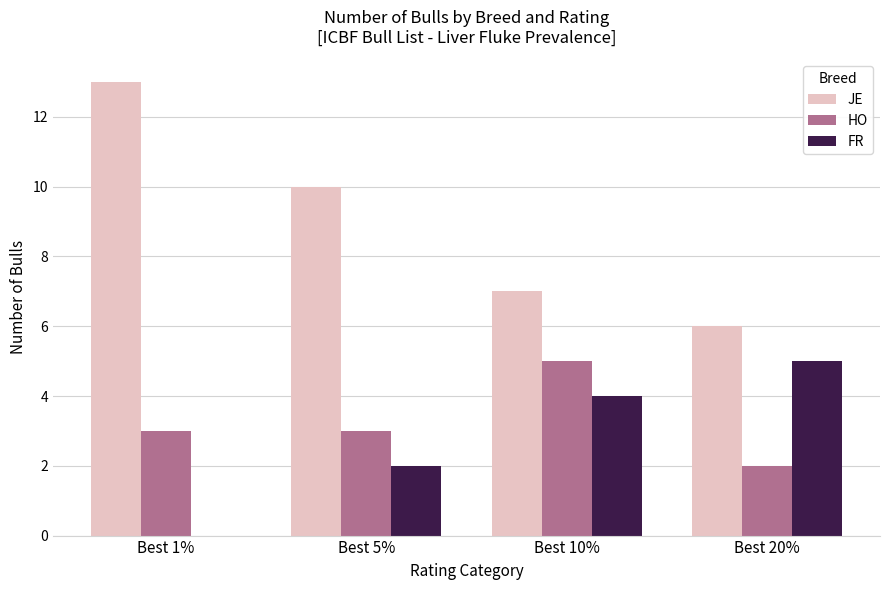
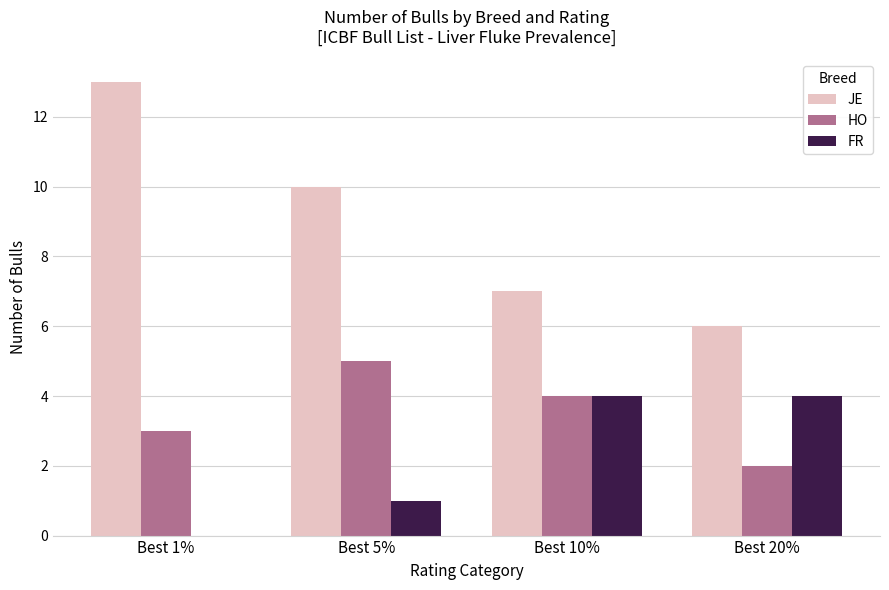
HO, Best 5%: 3 -> 5
FR, Best 5%: 2 -> 1
HO, Best 10%: 5 -> 4
FR, Best 20%: 5 -> 4
